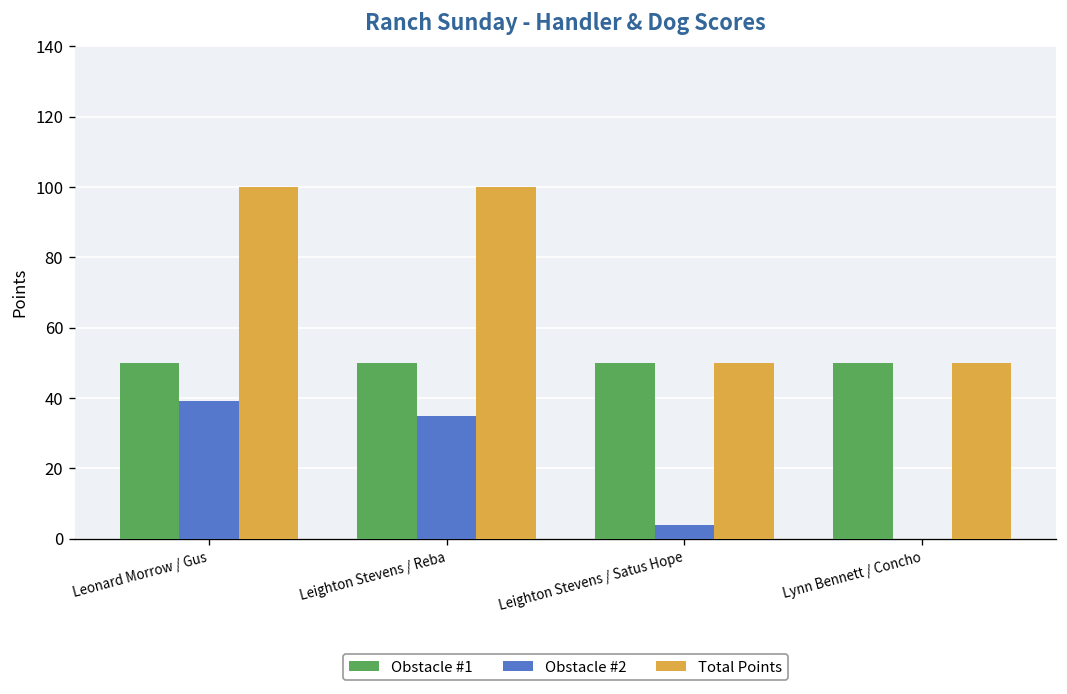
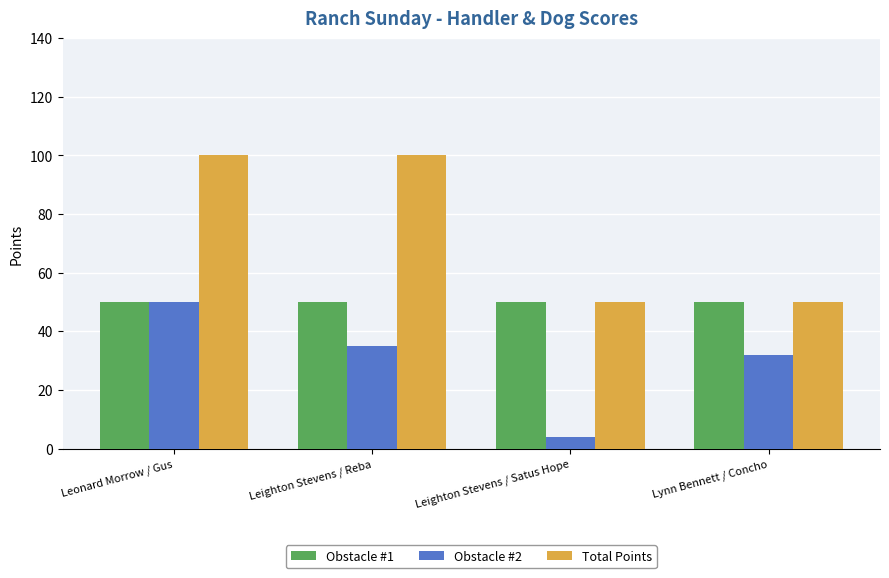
Obstacle #2, Leonard Morrow / Gus: 39 -> 50
Obstacle #2, Lynn Bennett / Concho: 0 -> 32
